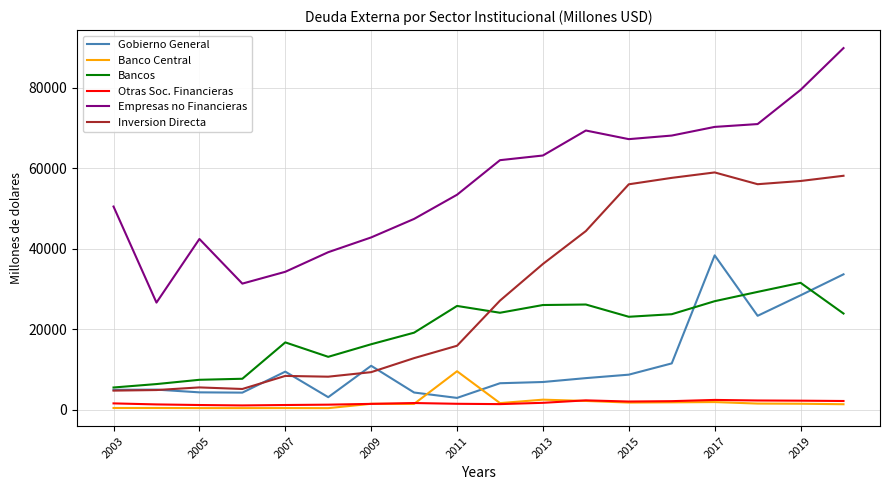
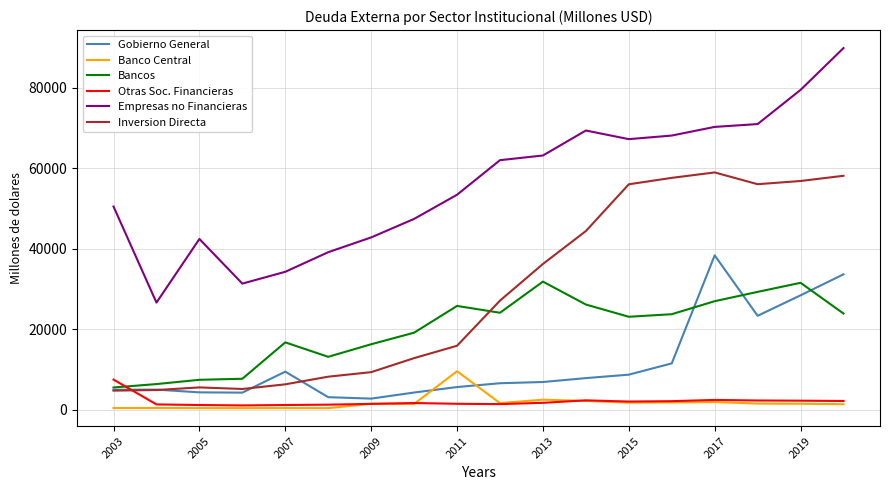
Otras Soc. Financieras, 2003: 2000 -> 7000
Inversion Directa, 2007: 8000 -> 6000
Gobierno General, 2009: 11000 -> 3000
Gobierno General, 2011: 3000 -> 6000
Bancos, 2013: 26000 -> 32000
